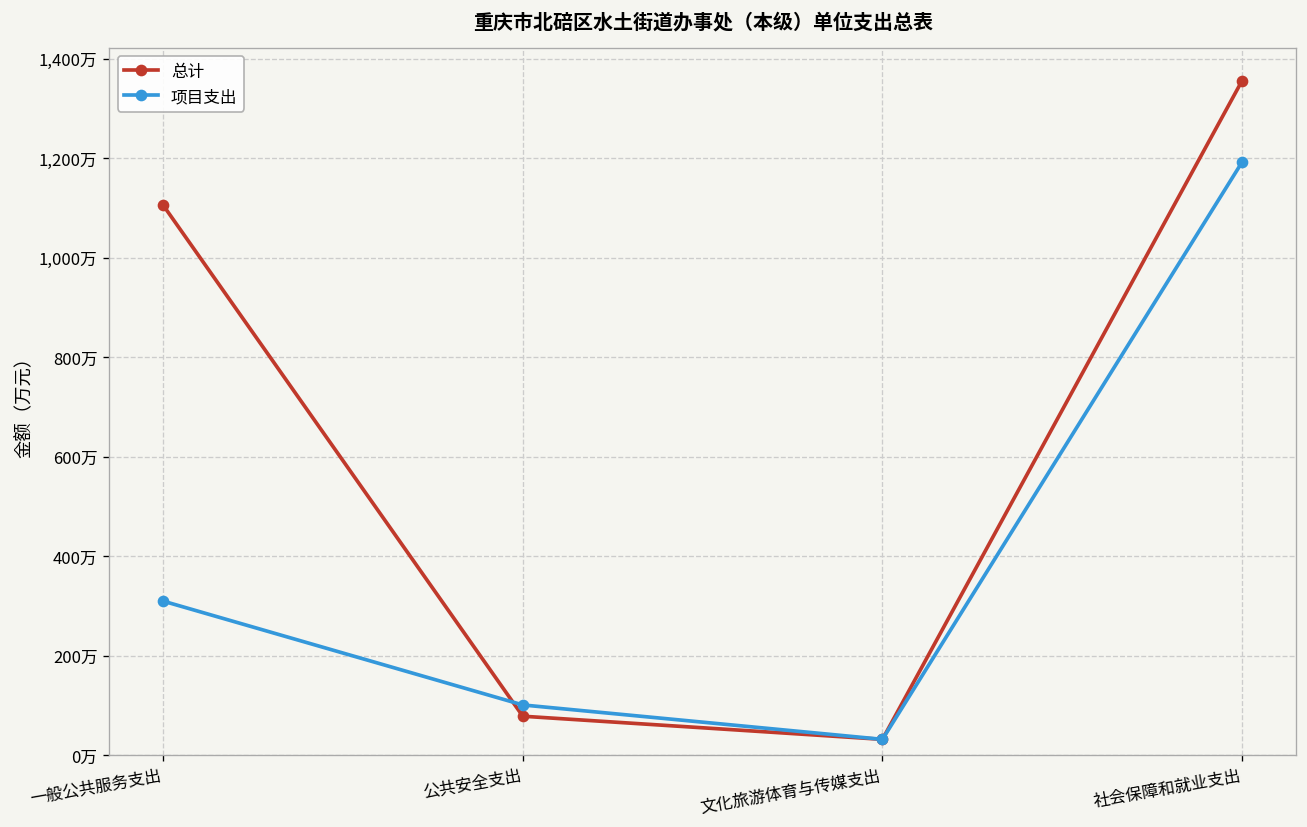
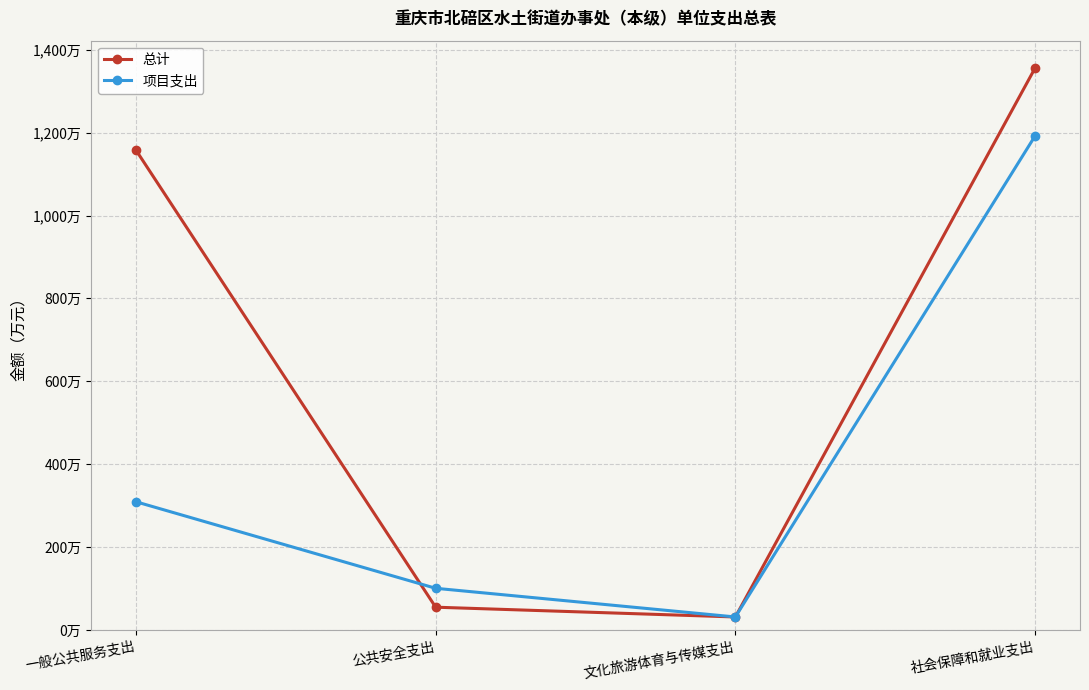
总计, 一般公共服务支出: 1,110万 -> 1,160万
总计, 公共安全支出: 80万 -> 60万
